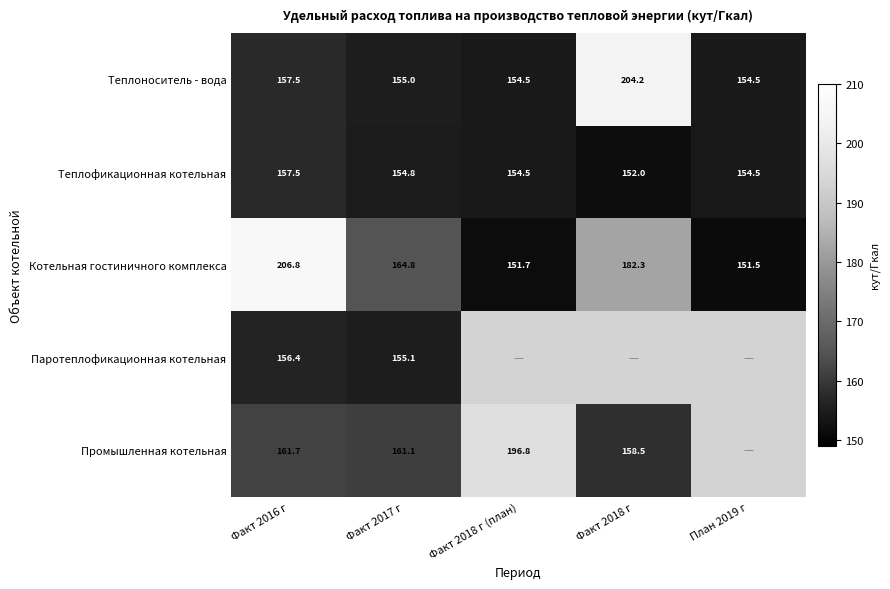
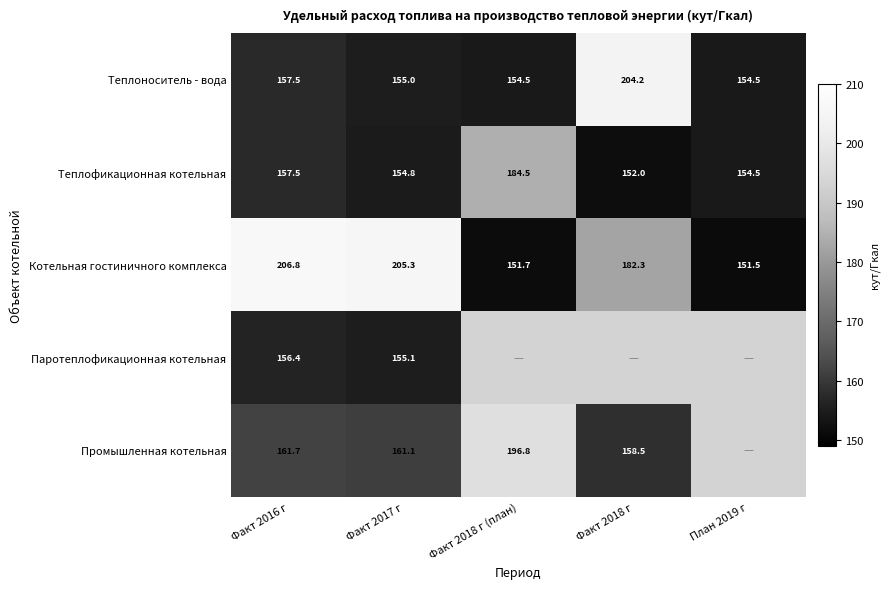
Теплофикационная котельная, Факт 2018 г (план): 154.5 -> 184.5
Котельная гостиничного комплекса, Факт 2017 г: 164.8 -> 205.3
